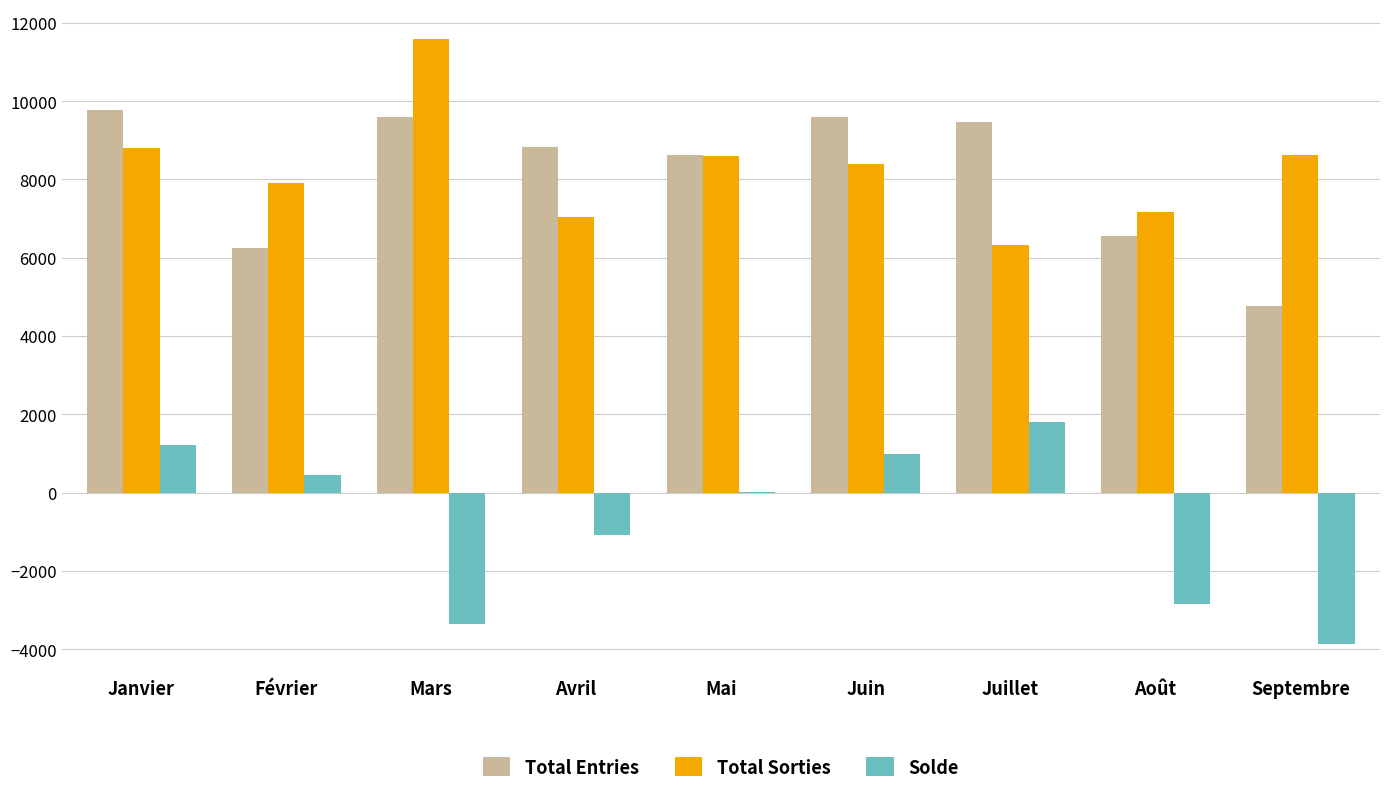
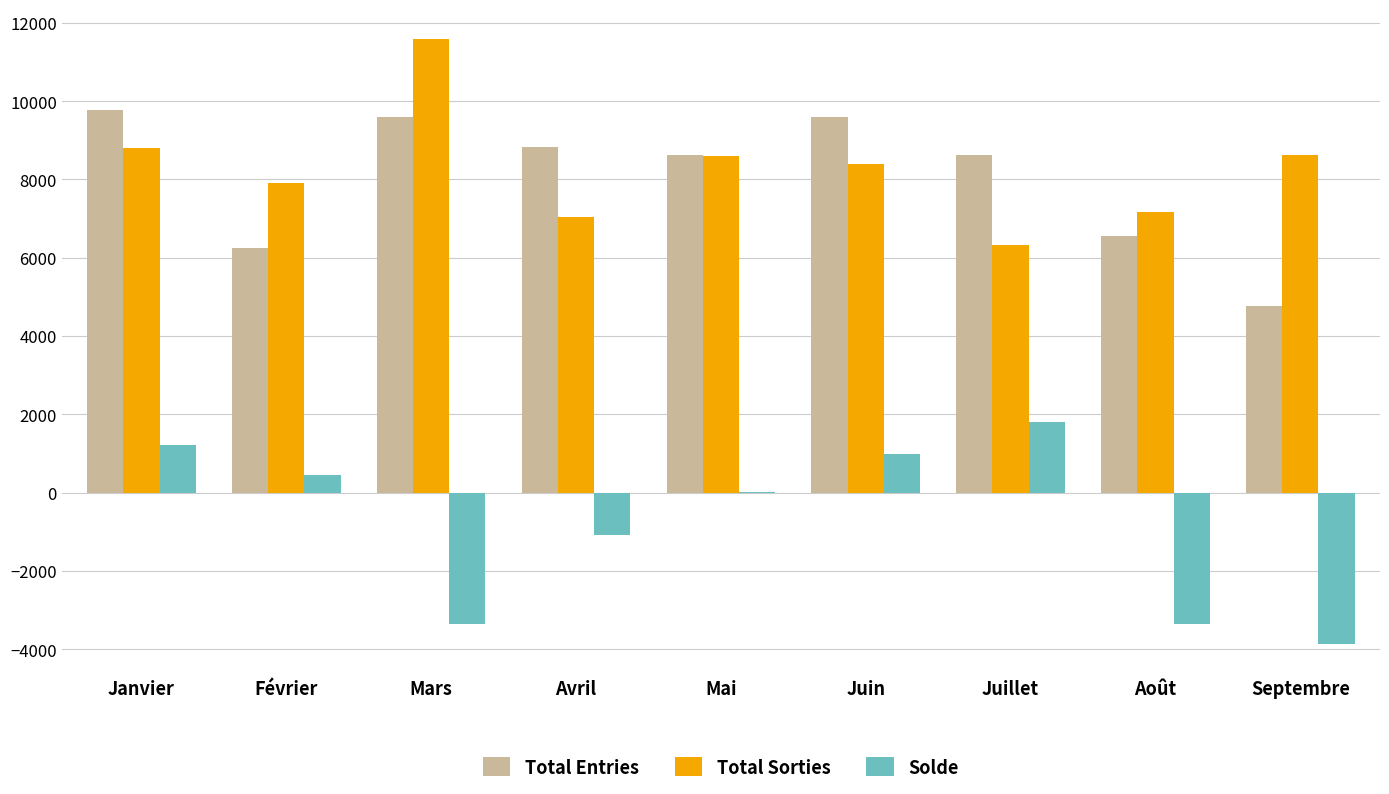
Total Entries, Juillet: 9500 -> 8600
Solde, Août: -2800 -> -3400
